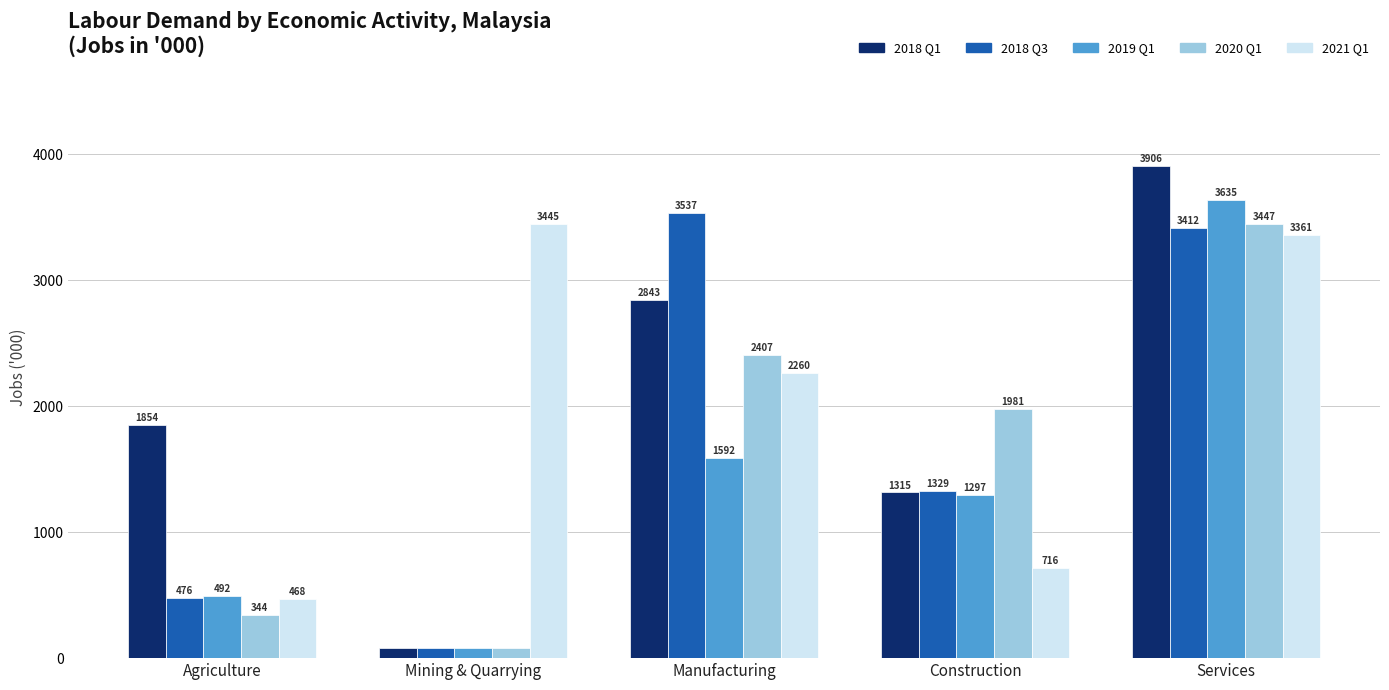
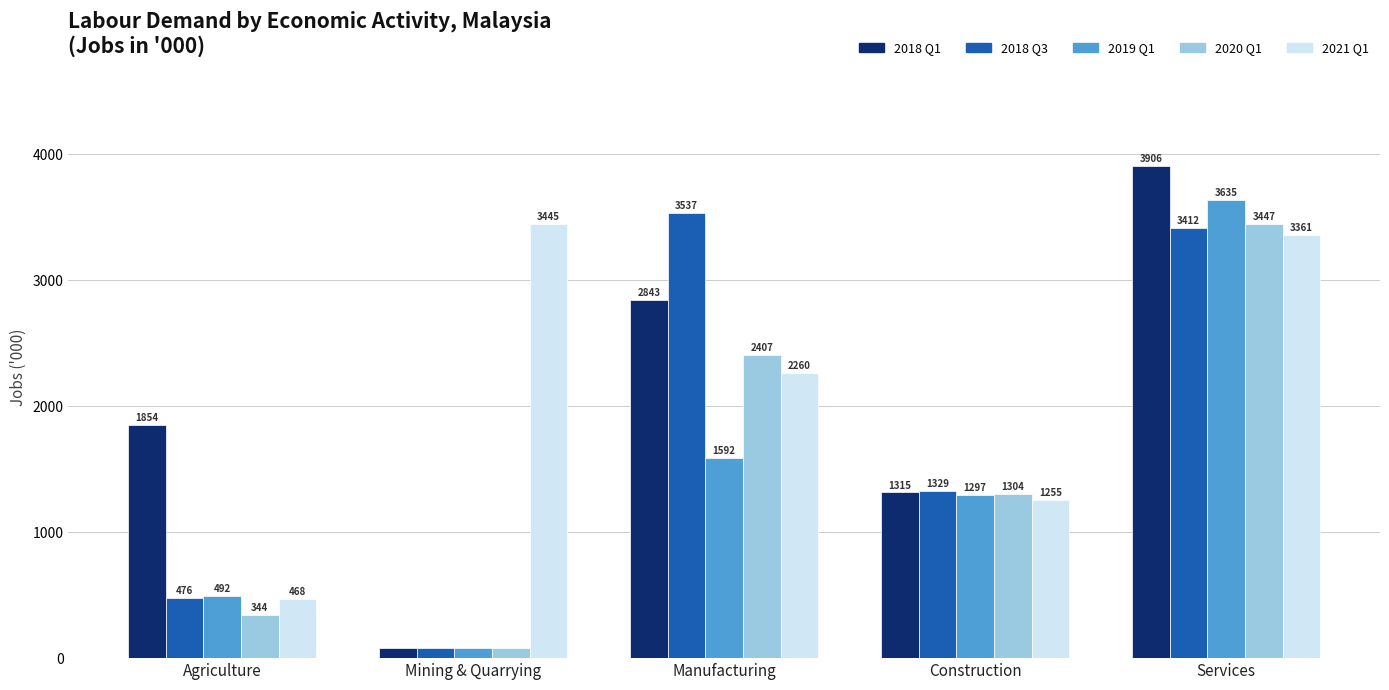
2020 Q1, Construction: 1981 -> 1304
2021 Q1, Construction: 716 -> 1255
